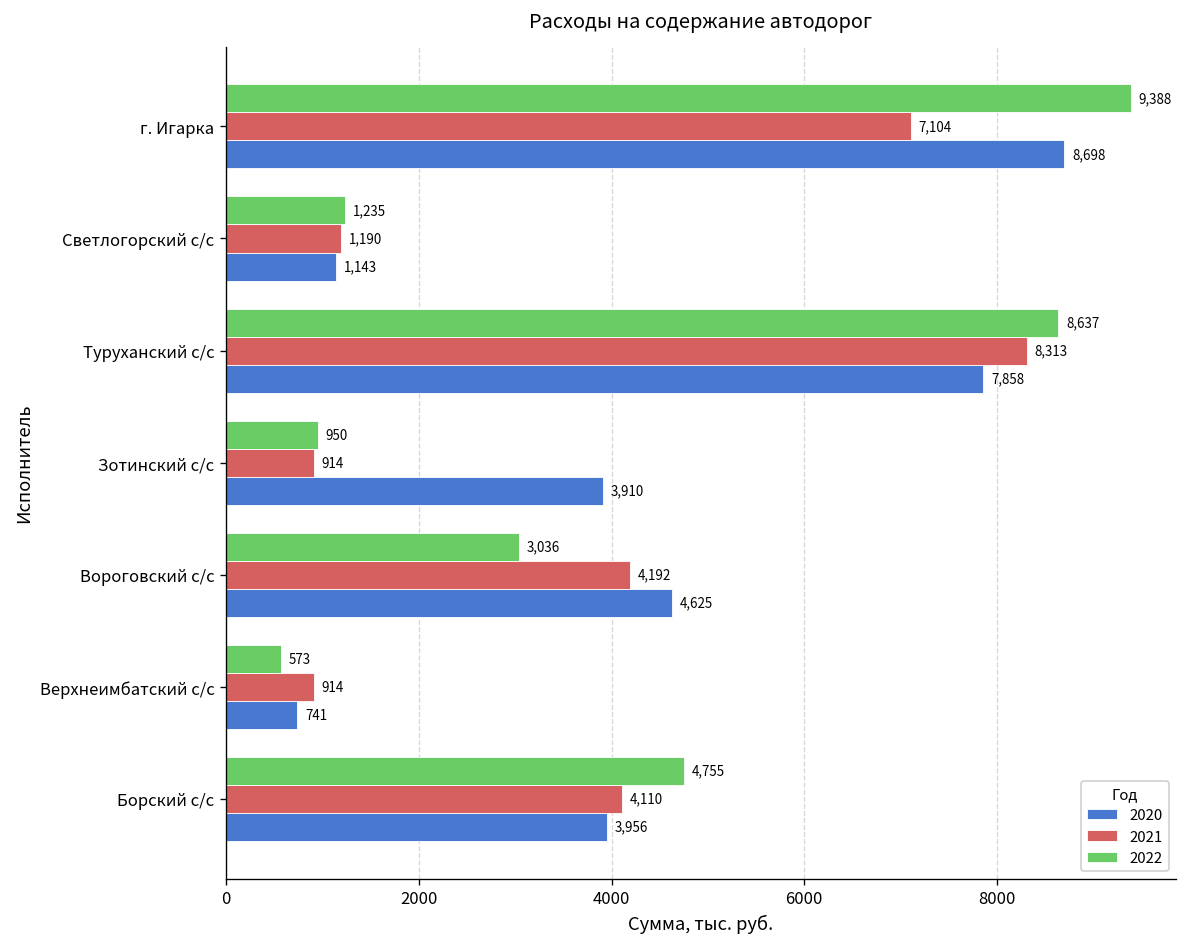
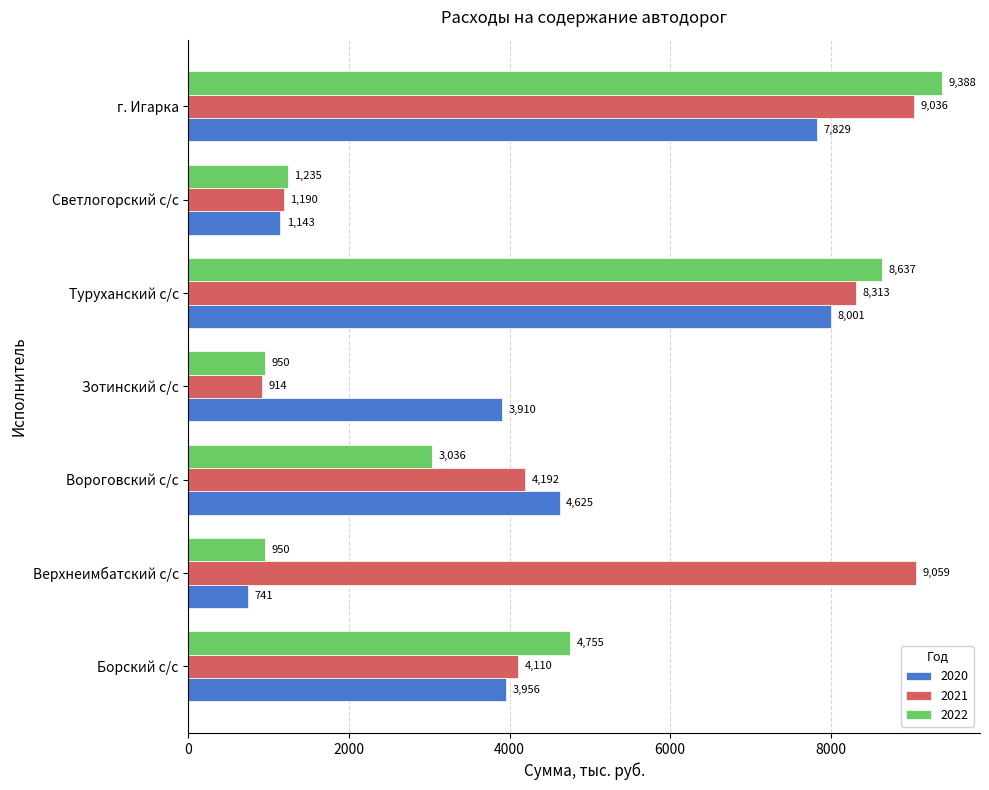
2021, г. Игарка: 7,104 -> 9,036
2020, г. Игарка: 8,698 -> 7,829
2020, Туруханский с/с: 7,858 -> 8,001
2022, Верхнеимбатский с/с: 573 -> 950
2021, Верхнеимбатский с/с: 914 -> 9,059
